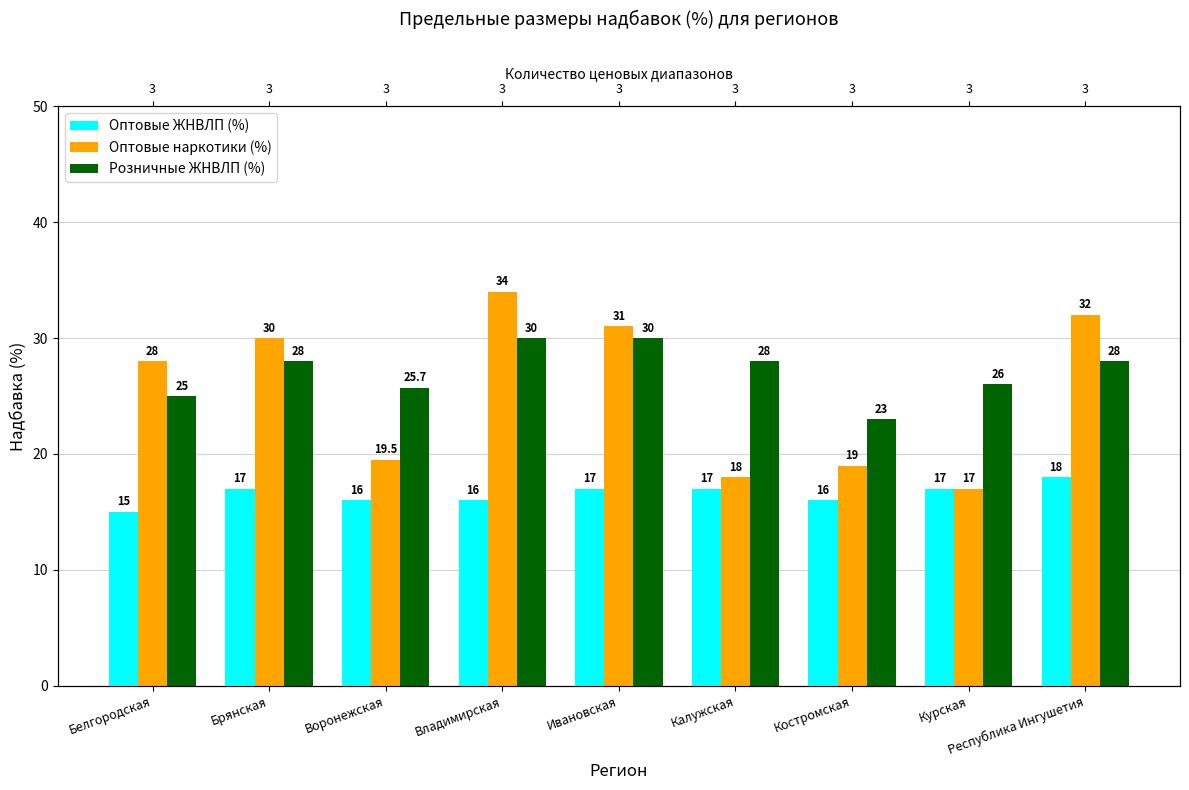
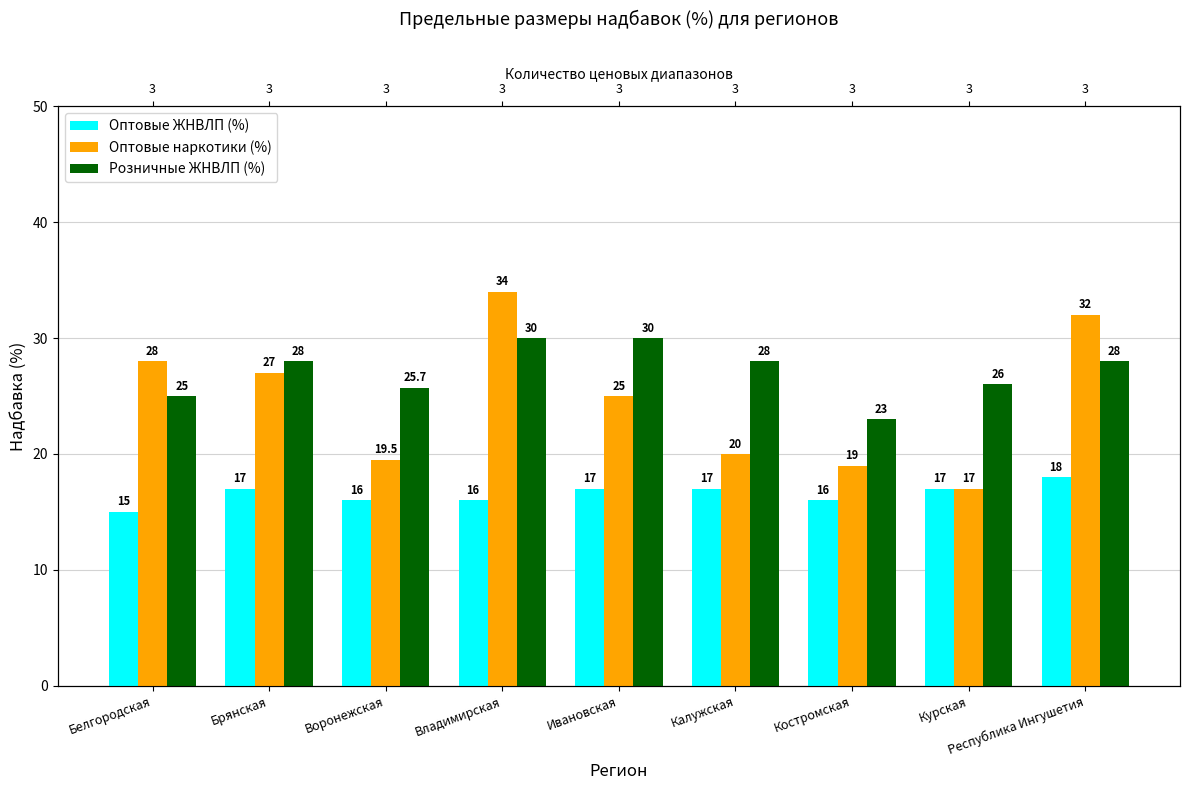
Оптовые наркотики (%), Брянская: 30 -> 27
Оптовые наркотики (%), Ивановская: 31 -> 25
Оптовые наркотики (%), Калужская: 18 -> 20
